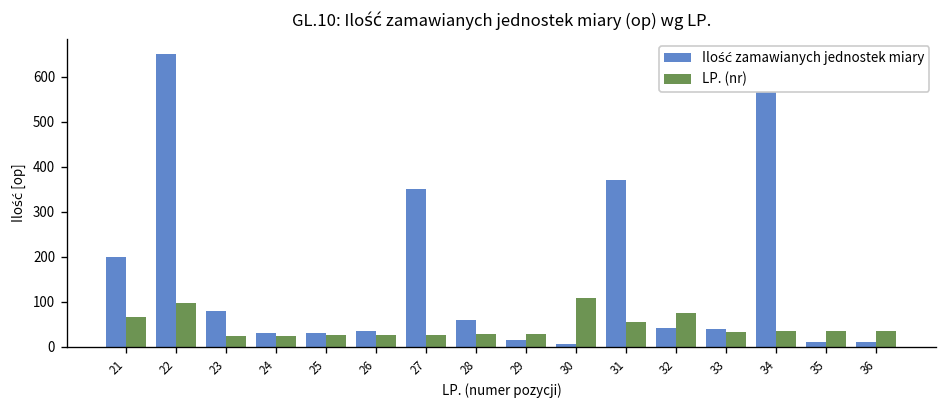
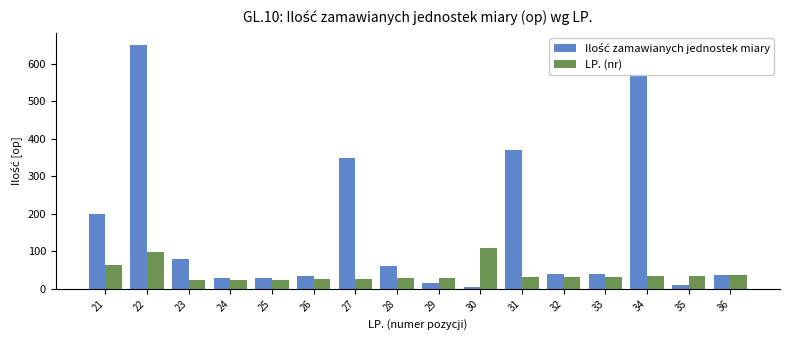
LP. (nr), 31: 60 -> 30
LP. (nr), 32: 80 -> 30
Ilość zamawianych jednostek miary, 36: 10 -> 40
